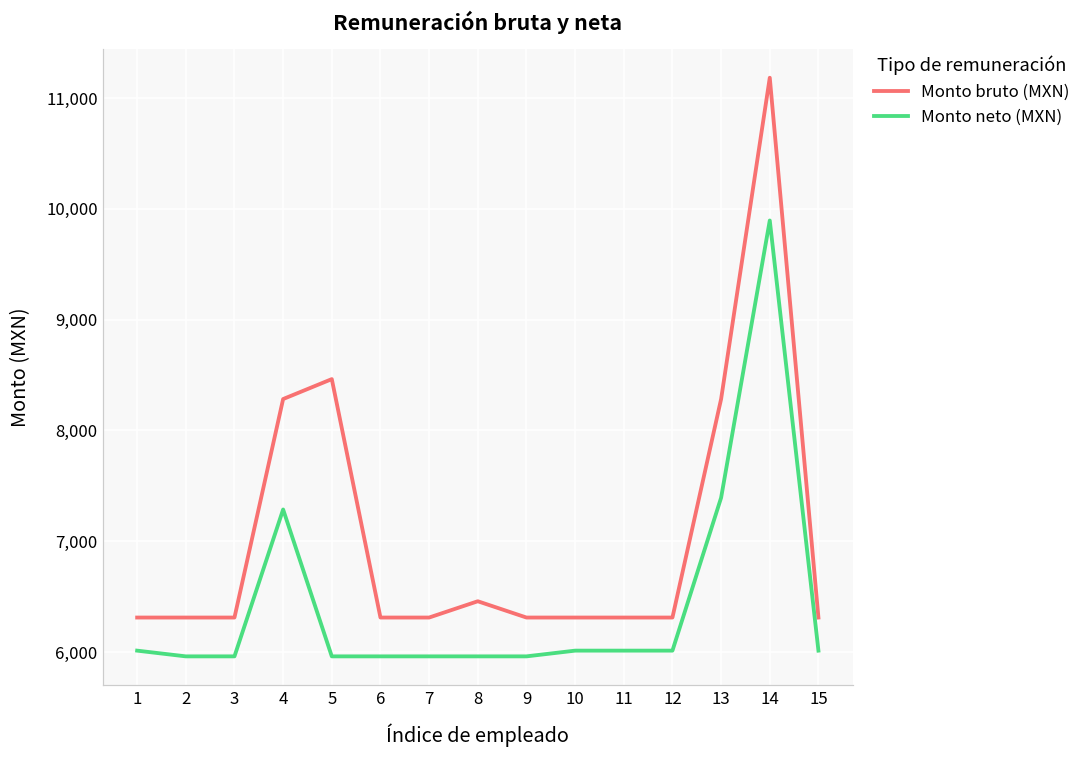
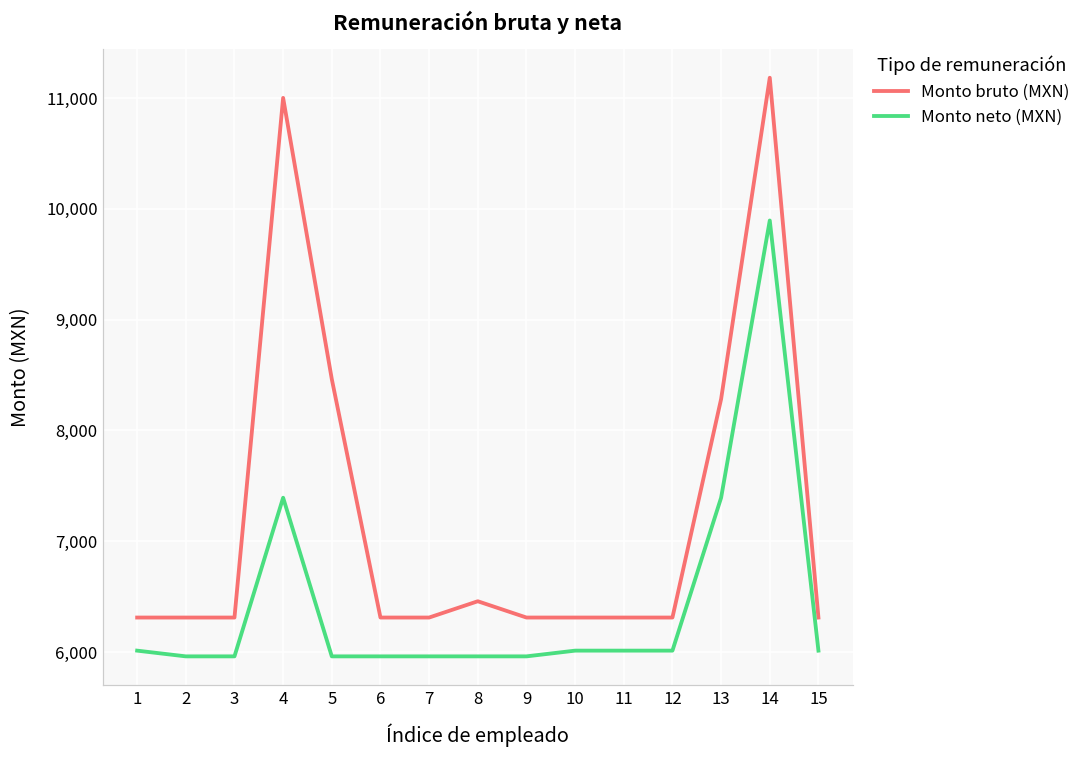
Monto bruto (MXN), 4: 8,280 -> 11,000
Monto neto (MXN), 4: 7,290 -> 7,390
